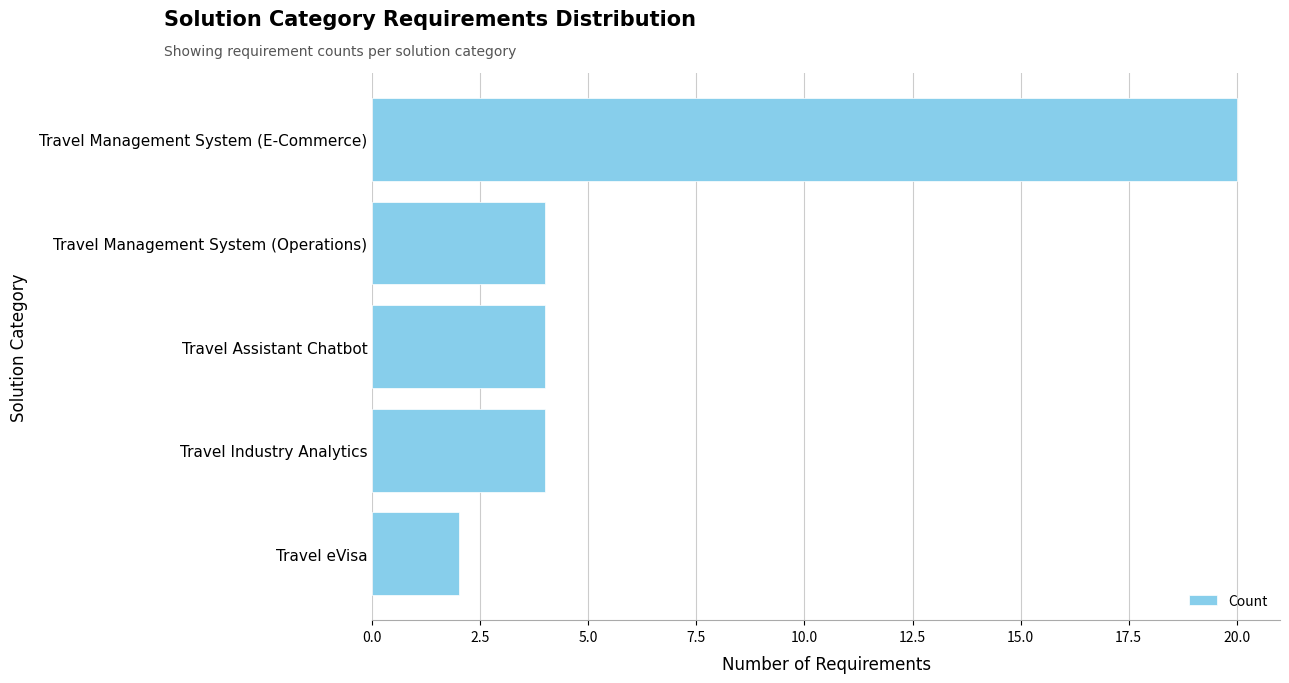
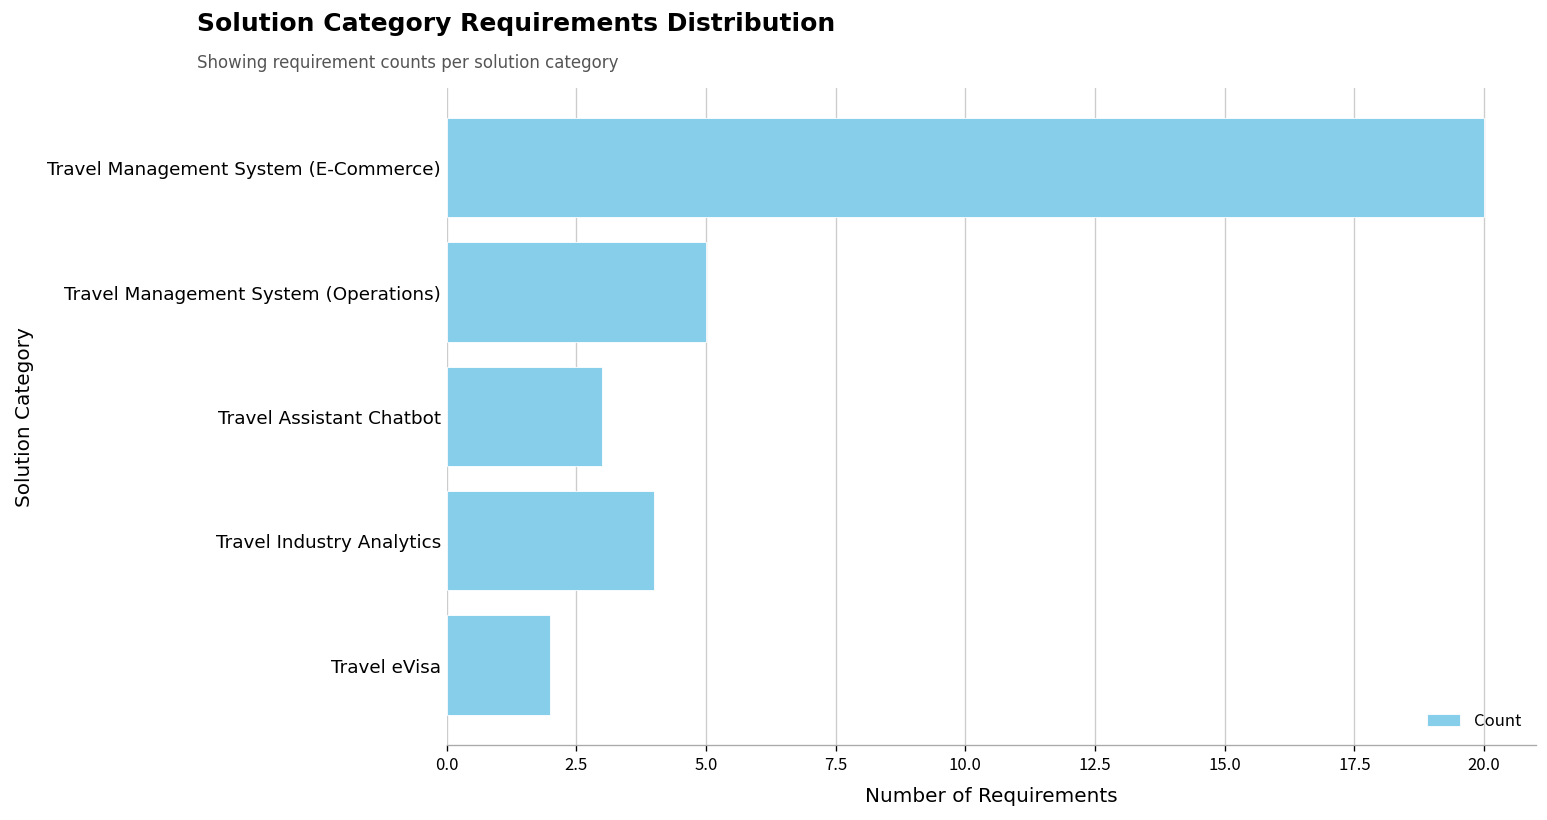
Travel Management System (Operations): 4 -> 5
Travel Assistant Chatbot: 4 -> 3
